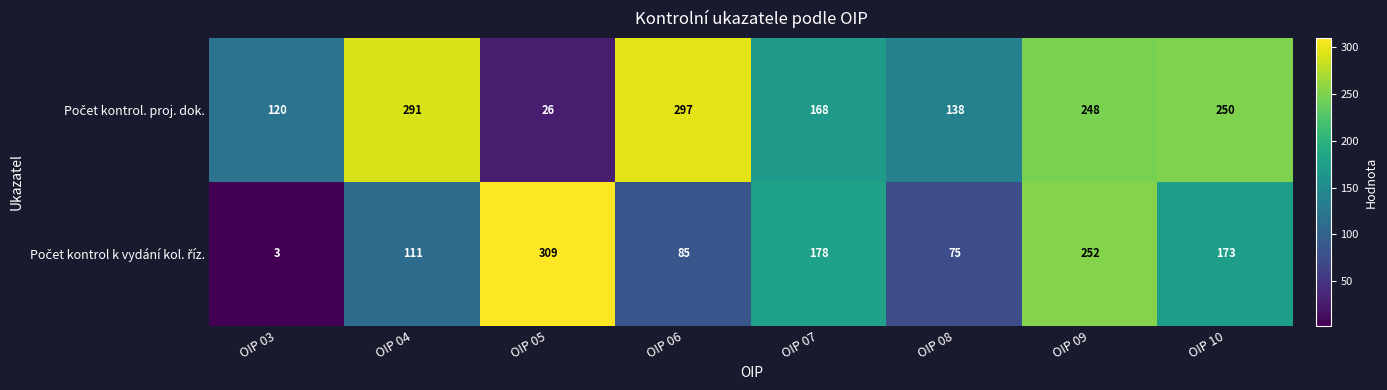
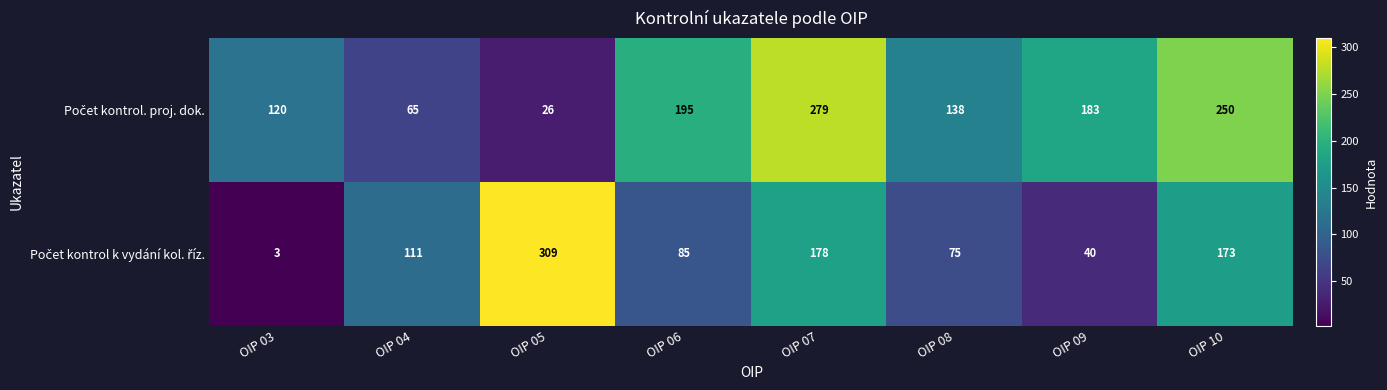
Počet kontrol. proj. dok., OIP 04: 291 -> 65
Počet kontrol. proj. dok., OIP 06: 297 -> 195
Počet kontrol. proj. dok., OIP 07: 168 -> 279
Počet kontrol. proj. dok., OIP 09: 248 -> 183
Počet kontrol k vydání kol. říz., OIP 09: 252 -> 40
